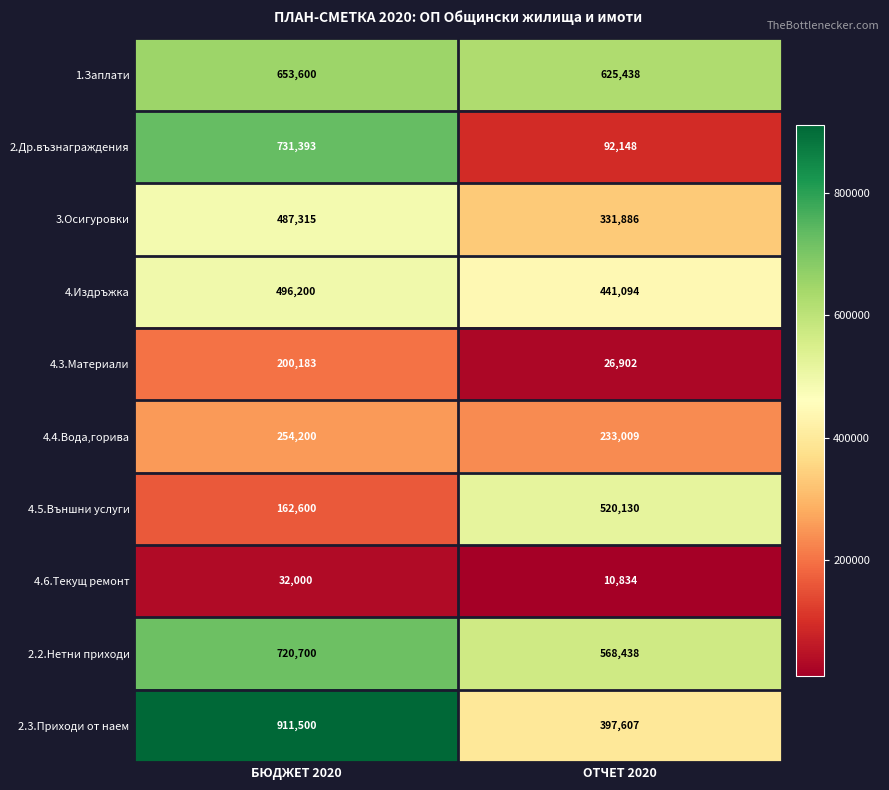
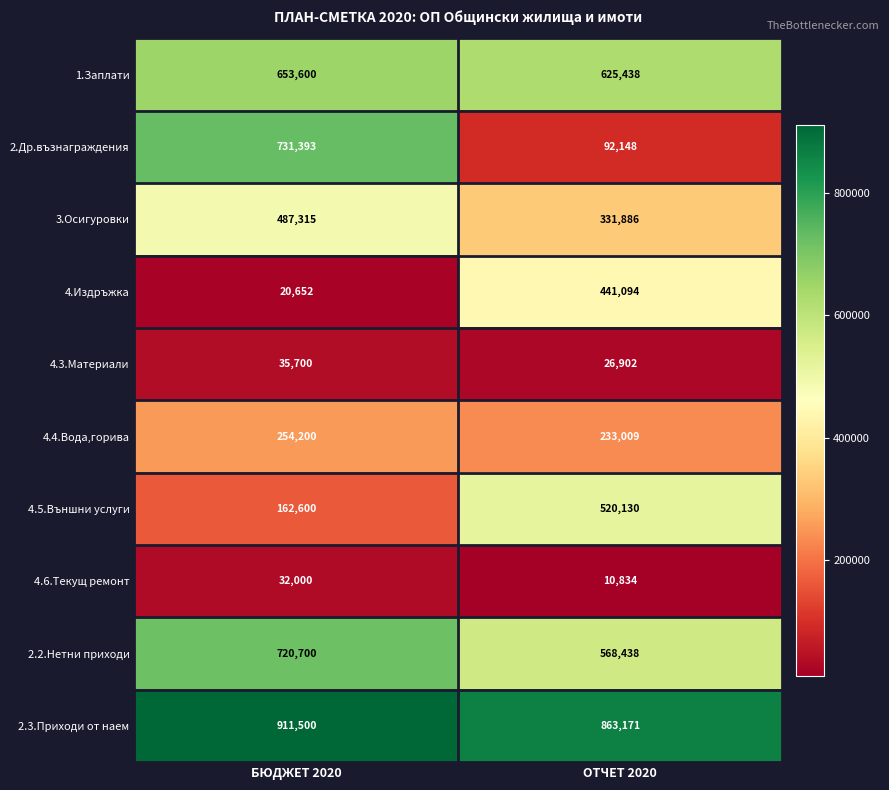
4.Издръжка, БЮДЖЕТ 2020: 496,200 -> 20,652
4.3.Материали, БЮДЖЕТ 2020: 200,183 -> 35,700
2.3.Приходи от наем, ОТЧЕТ 2020: 397,607 -> 863,171
